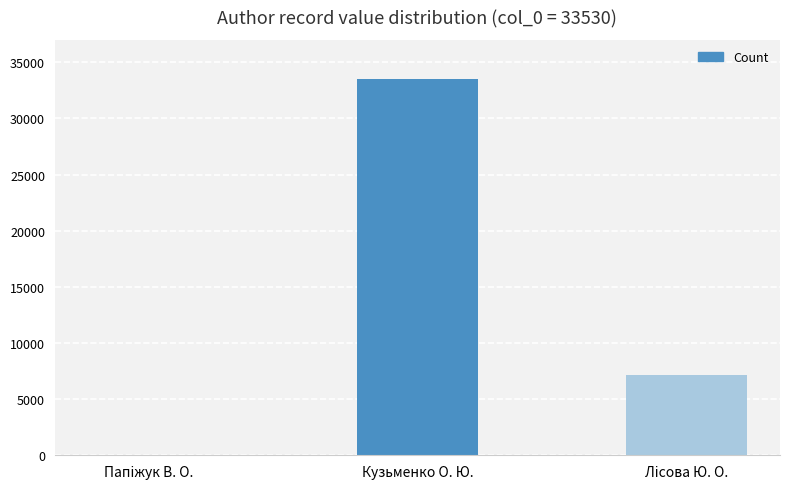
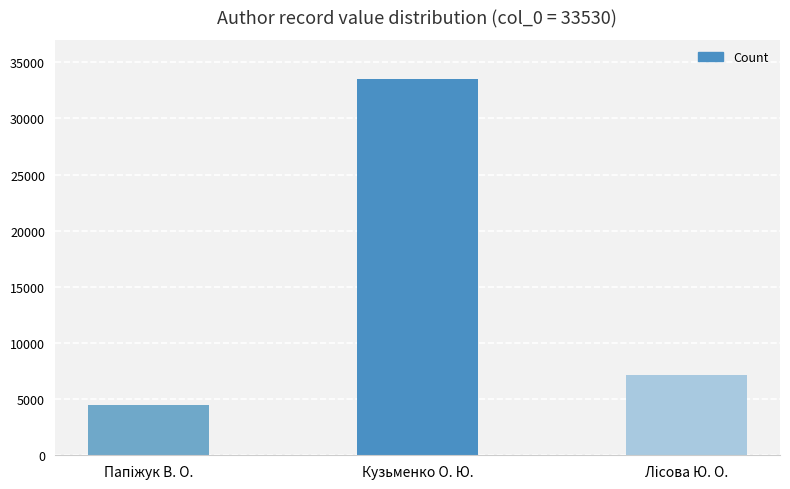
Папіжук В. О.: 0 -> 4500
